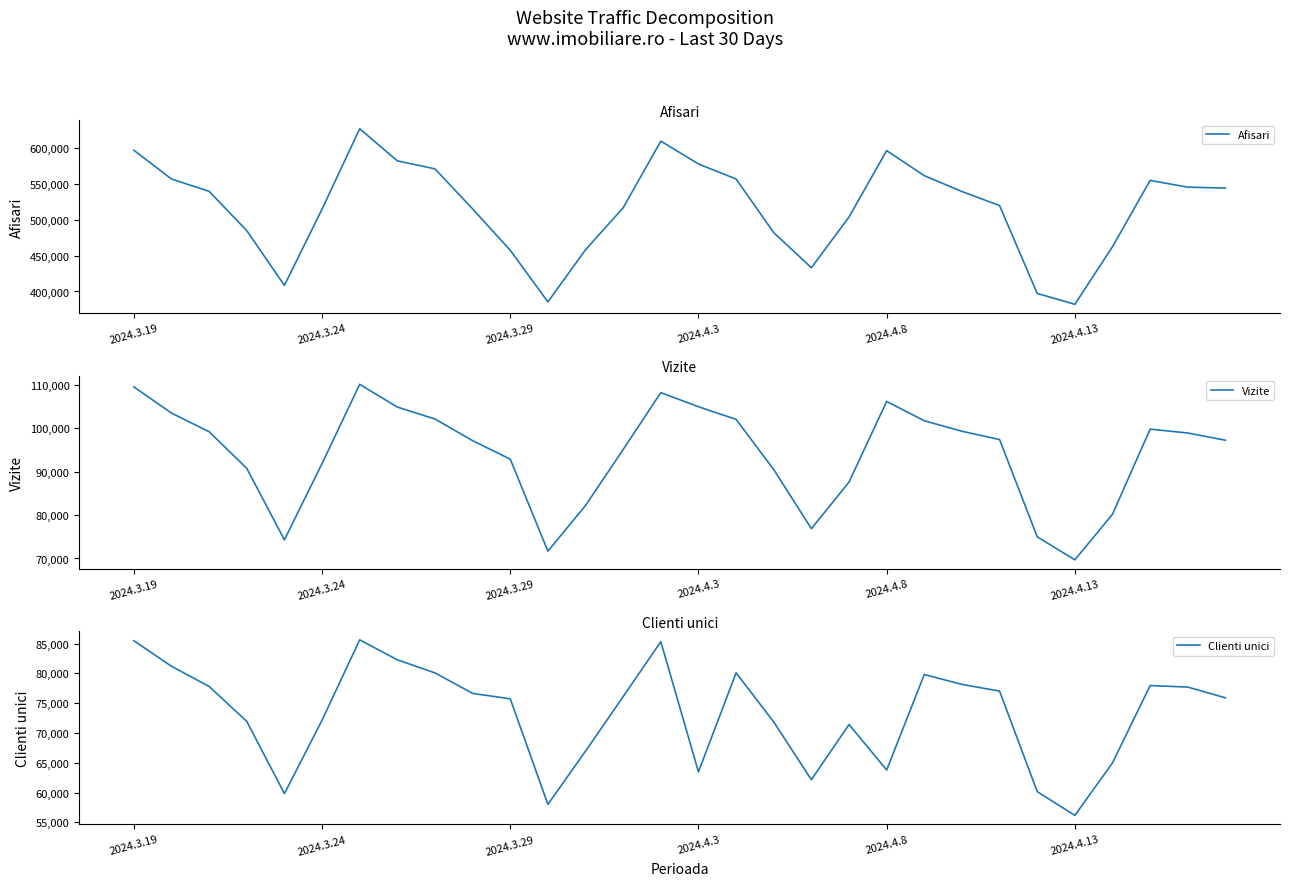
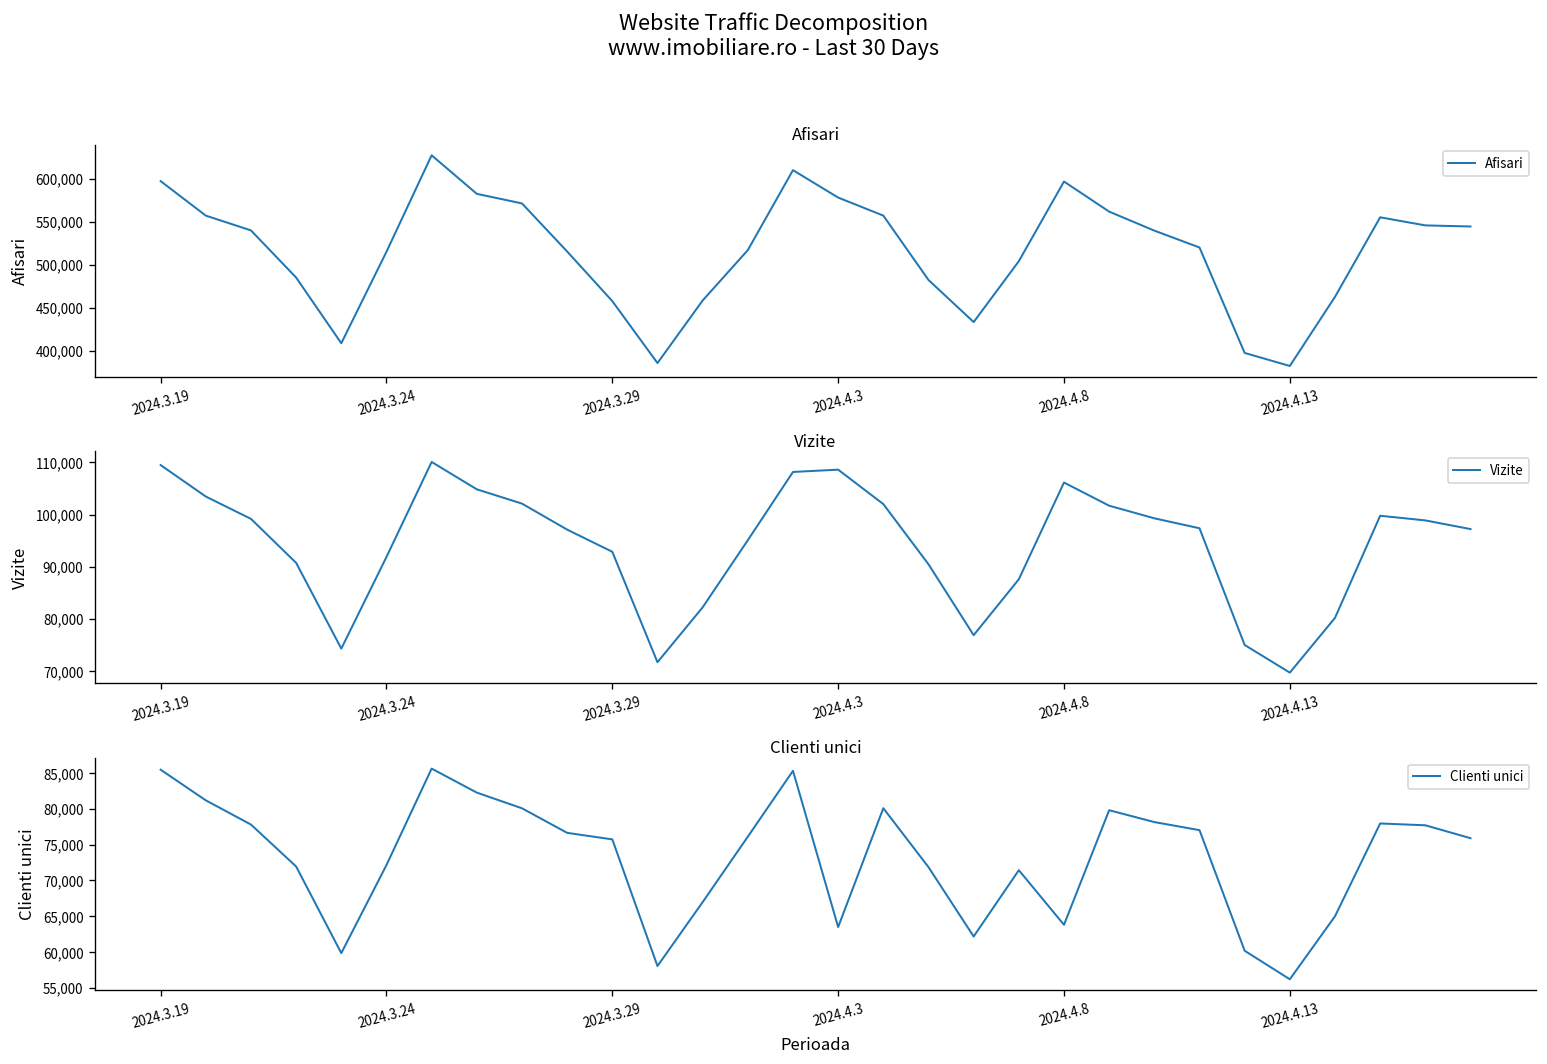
Vizite, 2024.4.3: 105,000 -> 109,000
